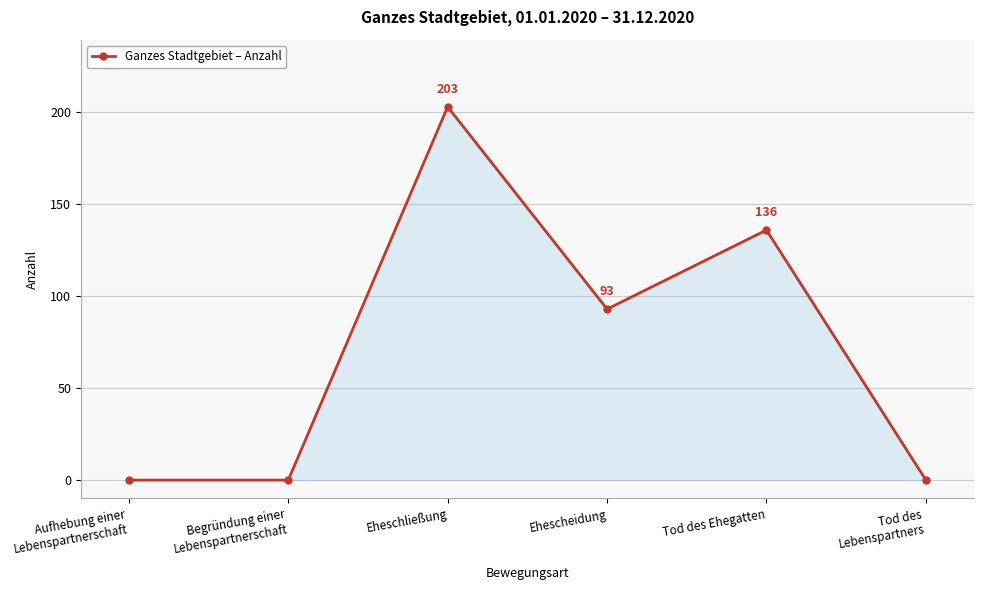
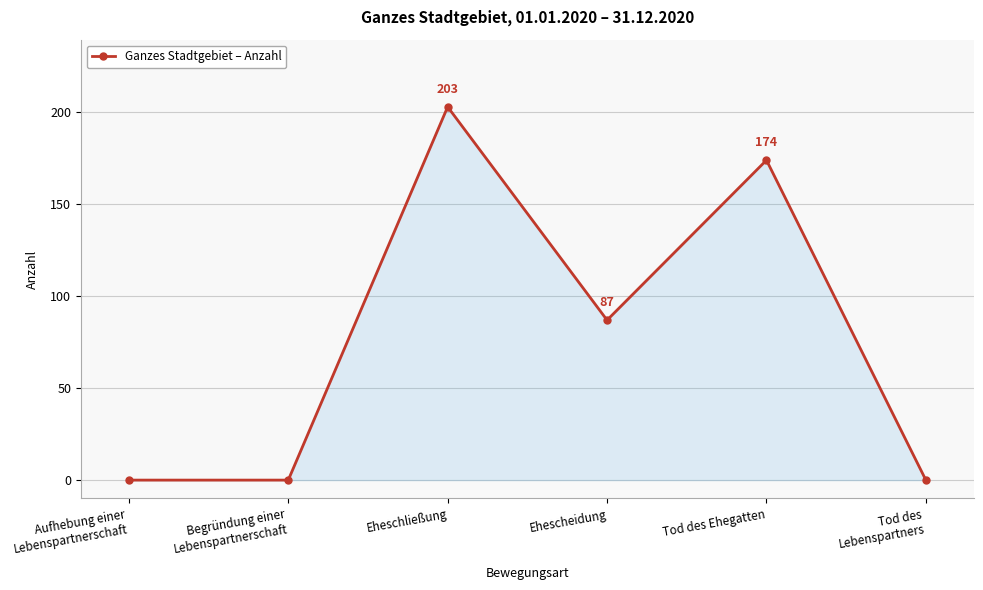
Ehescheidung: 93 -> 87
Tod des Ehegatten: 136 -> 174
